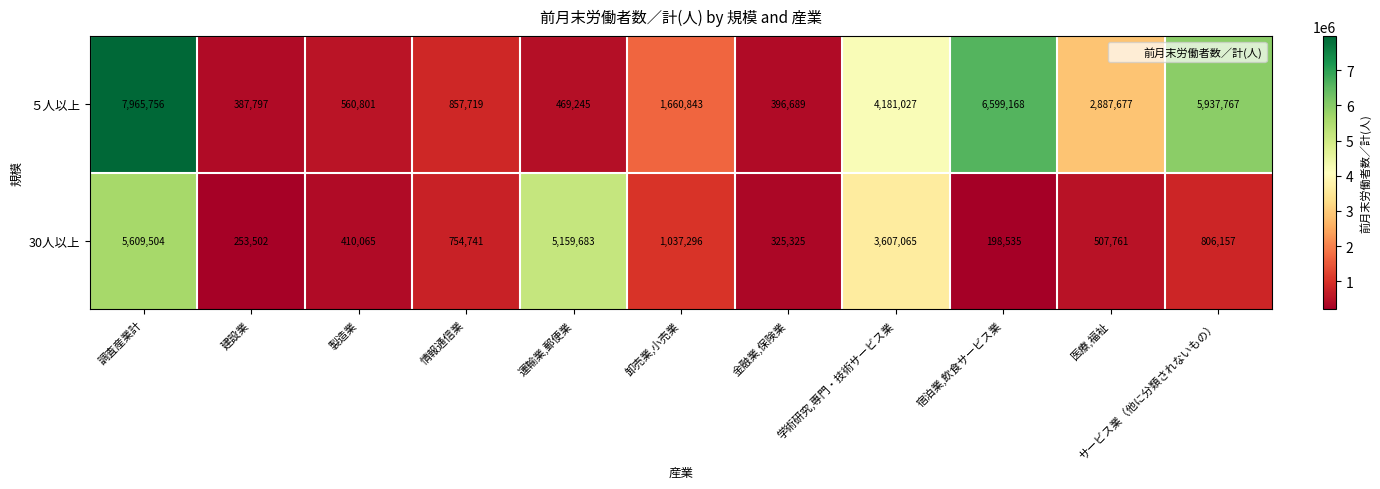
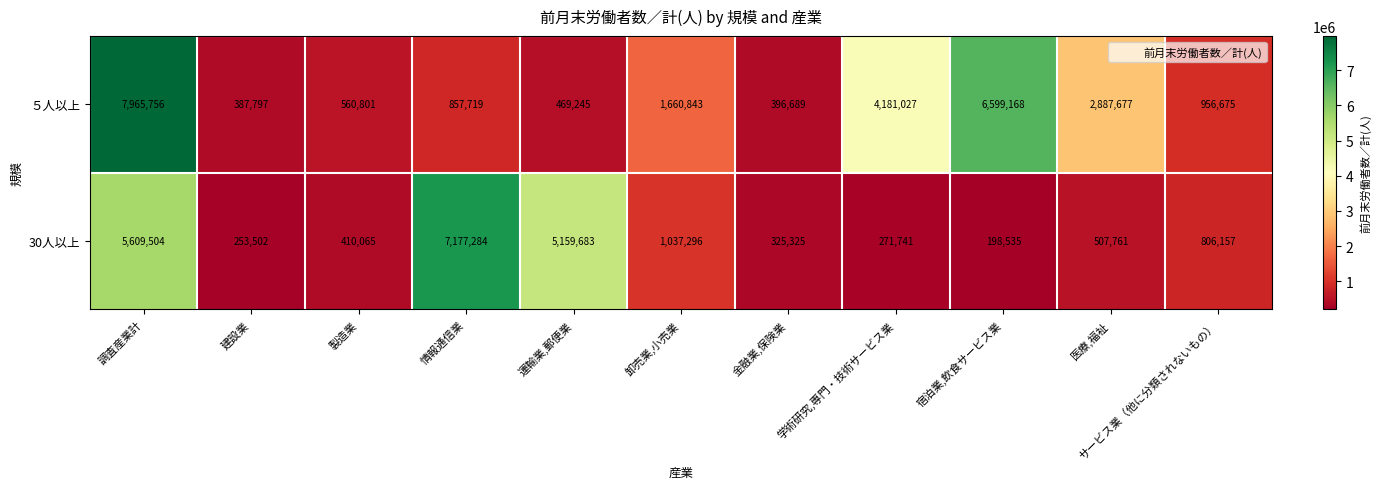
５人以上, サービス業（他に分類されないもの）: 5,937,767 -> 956,675
30人以上, 情報通信業: 754,741 -> 7,177,284
30人以上, 学術研究,専門・技術サービス業: 3,607,065 -> 271,741
